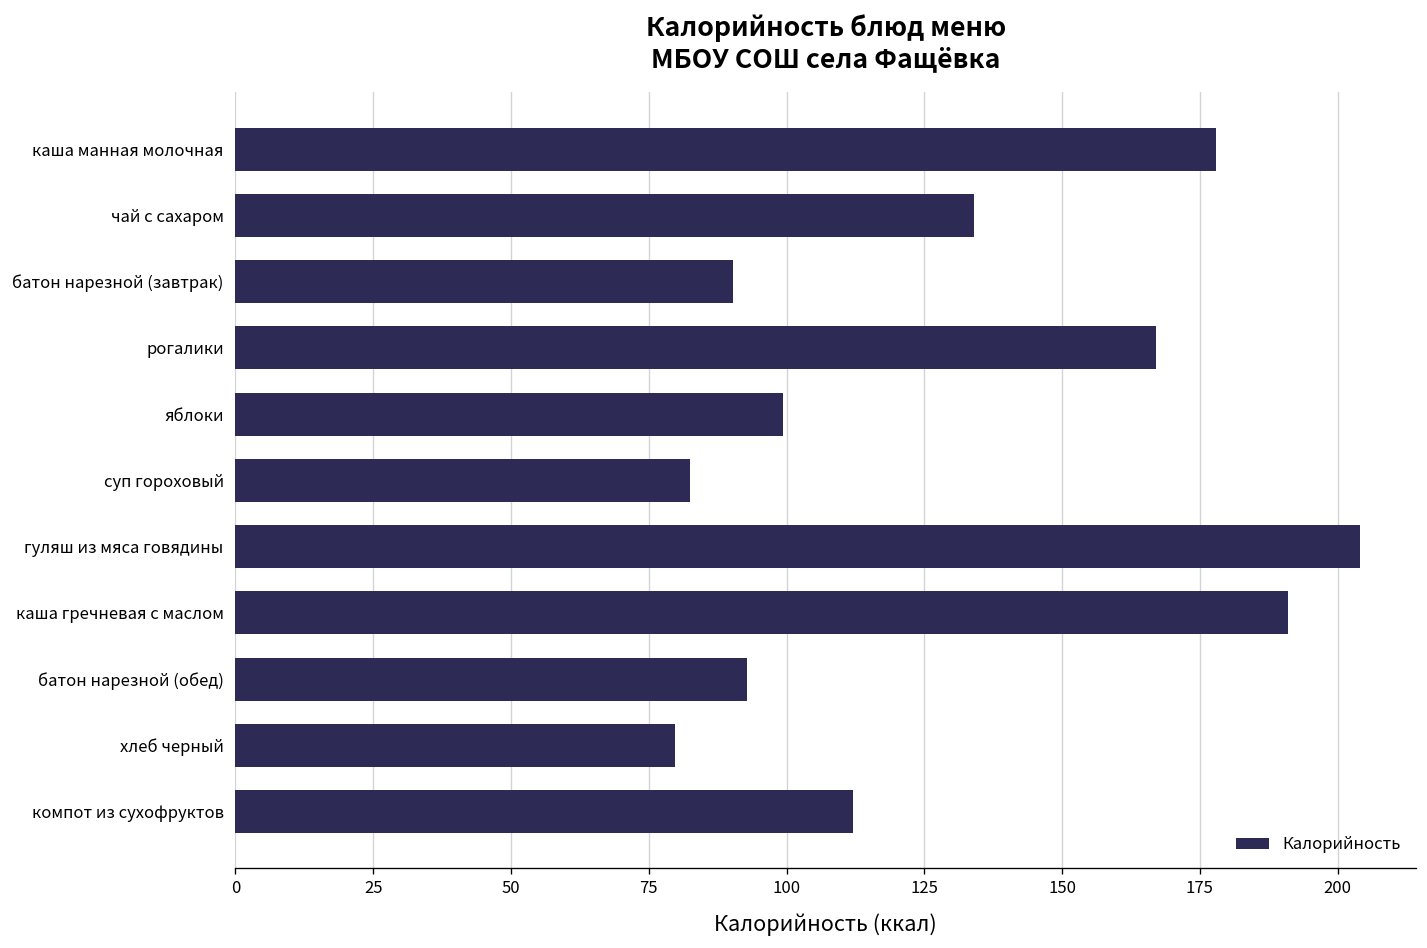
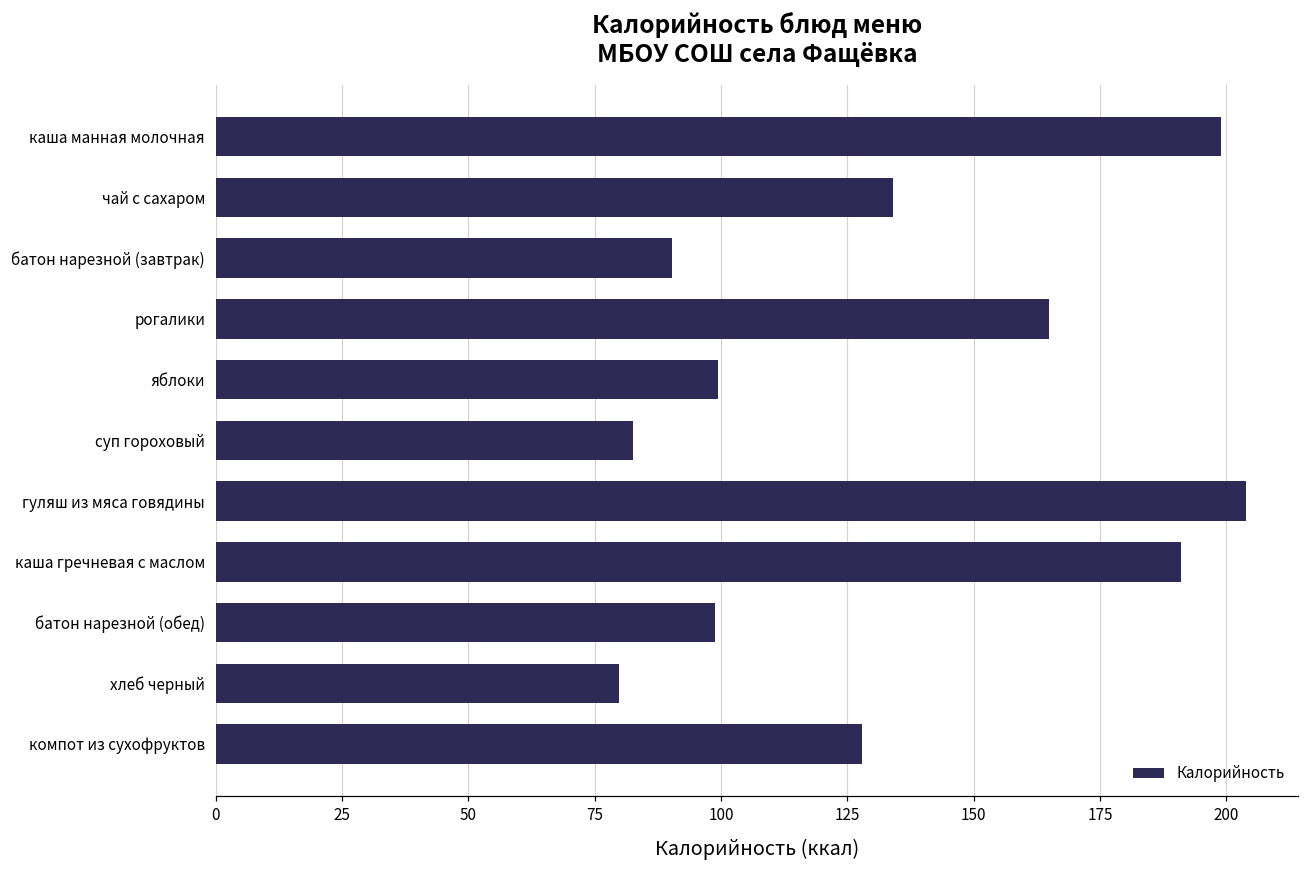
каша манная молочная: 178 -> 199
рогалики: 167 -> 165
батон нарезной (обед): 93 -> 99
компот из сухофруктов: 112 -> 128
